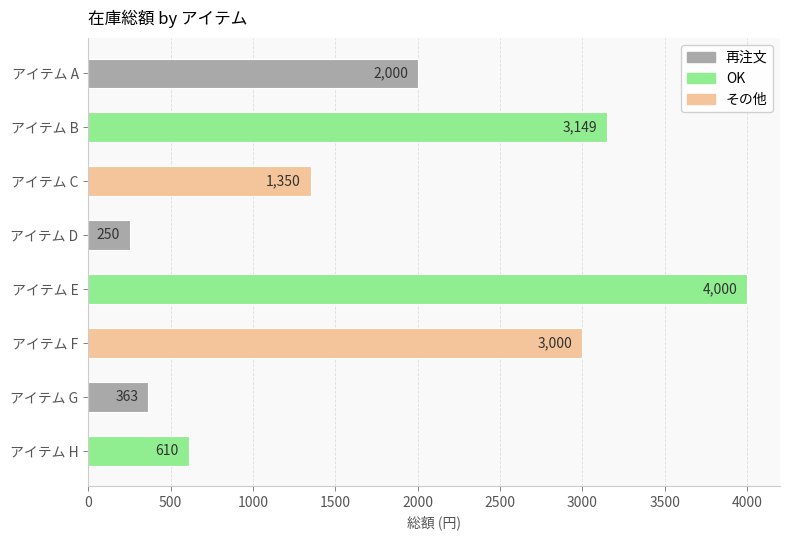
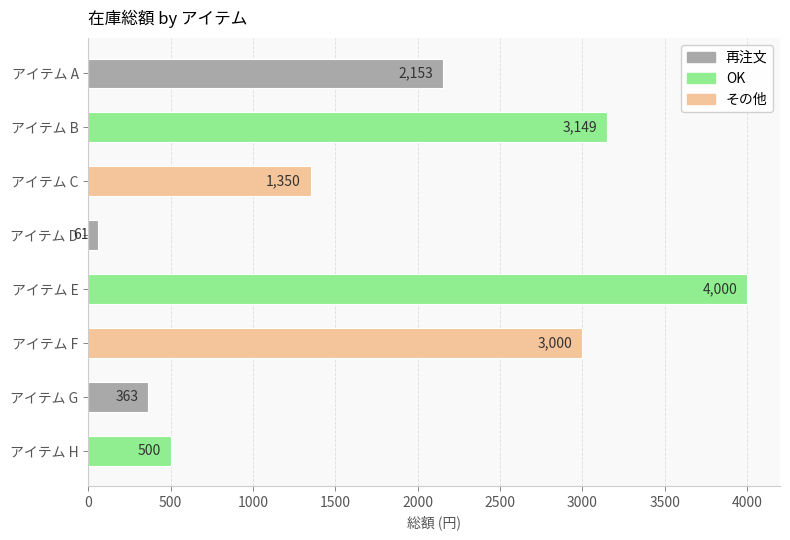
アイテム A: 2,000 -> 2,153
アイテム D: 250 -> 61
アイテム H: 610 -> 500
